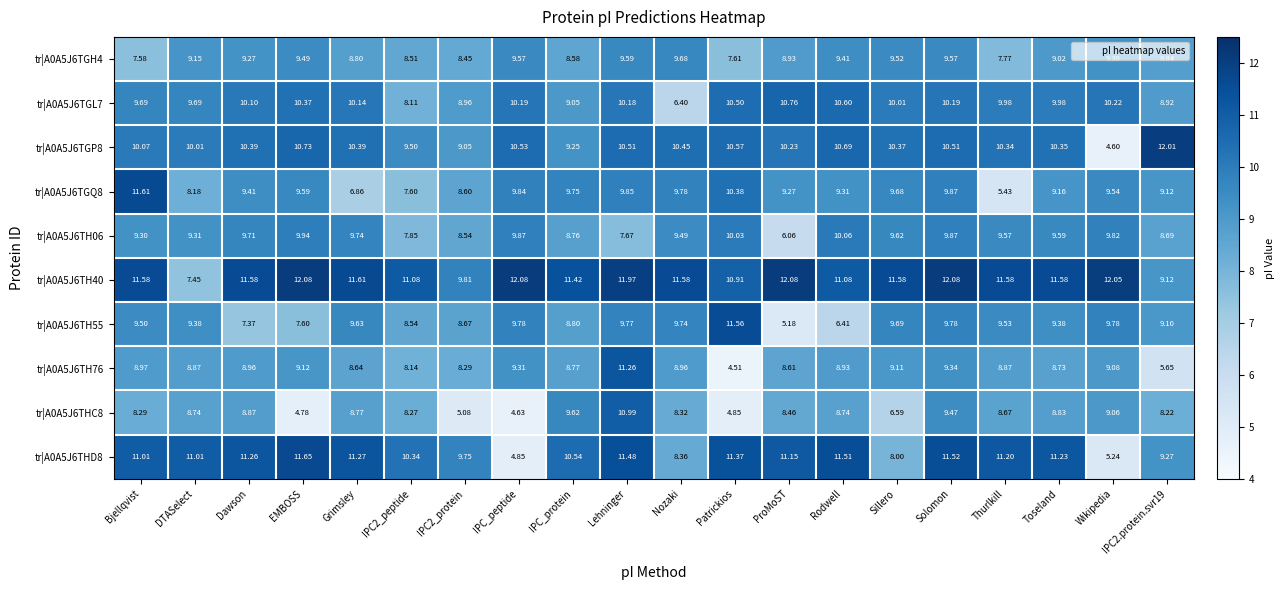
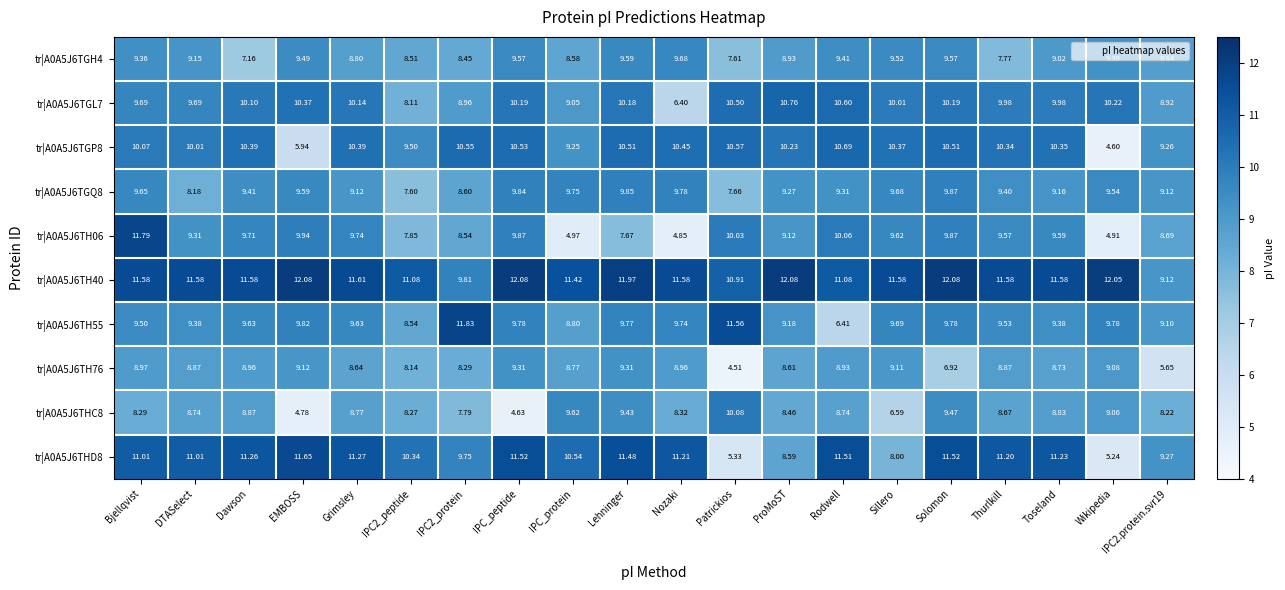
tr|A0A5J6TGH4, Bjellqvist: 7.58 -> 9.36
tr|A0A5J6TGH4, Dawson: 9.27 -> 7.16
tr|A0A5J6TGP8, EMBOSS: 10.73 -> 5.94
tr|A0A5J6TGP8, IPC2_protein: 9.05 -> 10.55
tr|A0A5J6TGP8, IPC2.protein.svr19: 12.01 -> 9.26
tr|A0A5J6TGQ8, Bjellqvist: 11.61 -> 9.65
tr|A0A5J6TGQ8, Grimsley: 6.86 -> 9.12
tr|A0A5J6TGQ8, Patrickios: 10.38 -> 7.66
tr|A0A5J6TGQ8, Thurlkill: 5.43 -> 9.40
tr|A0A5J6TH06, Bjellqvist: 9.30 -> 11.79
tr|A0A5J6TH06, IPC_protein: 8.76 -> 4.97
tr|A0A5J6TH06, Nozaki: 9.49 -> 4.85
tr|A0A5J6TH06, ProMoST: 6.06 -> 9.12
tr|A0A5J6TH06, Wikipedia: 9.82 -> 4.91
tr|A0A5J6TH40, DTASelect: 7.45 -> 11.58
tr|A0A5J6TH55, Dawson: 7.37 -> 9.63
tr|A0A5J6TH55, EMBOSS: 7.60 -> 9.82
tr|A0A5J6TH55, IPC2_protein: 8.67 -> 11.83
tr|A0A5J6TH55, ProMoST: 5.18 -> 9.18
tr|A0A5J6TH76, Lehninger: 11.26 -> 9.31
tr|A0A5J6TH76, Solomon: 9.34 -> 6.92
tr|A0A5J6THC8, IPC2_protein: 5.08 -> 7.79
tr|A0A5J6THC8, Lehninger: 10.99 -> 9.43
tr|A0A5J6THC8, Patrickios: 4.85 -> 10.08
tr|A0A5J6THD8, IPC_peptide: 4.85 -> 11.52
tr|A0A5J6THD8, Nozaki: 8.36 -> 11.21
tr|A0A5J6THD8, Patrickios: 11.37 -> 5.33
tr|A0A5J6THD8, ProMoST: 11.15 -> 8.59
